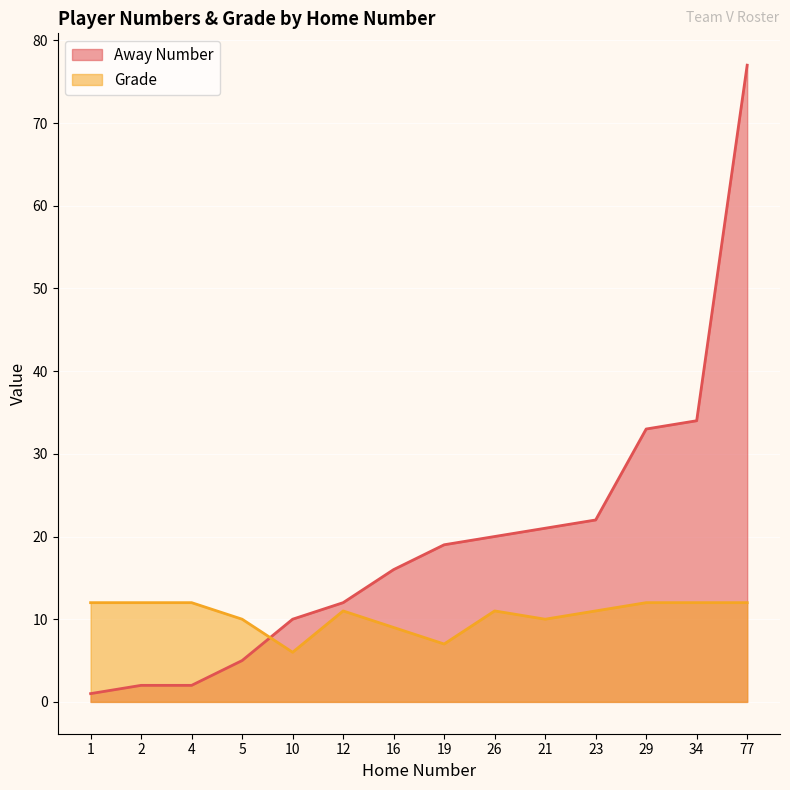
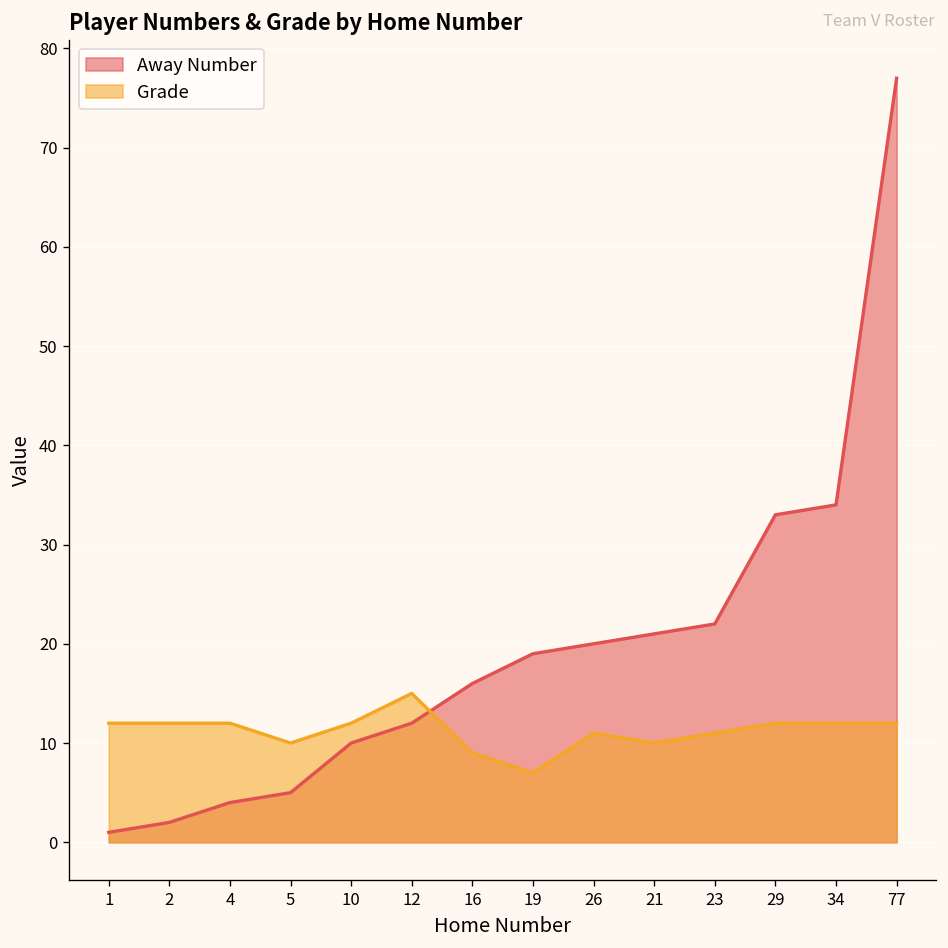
Away Number, 4: 2 -> 4
Grade, 10: 6 -> 12
Grade, 12: 11 -> 15
